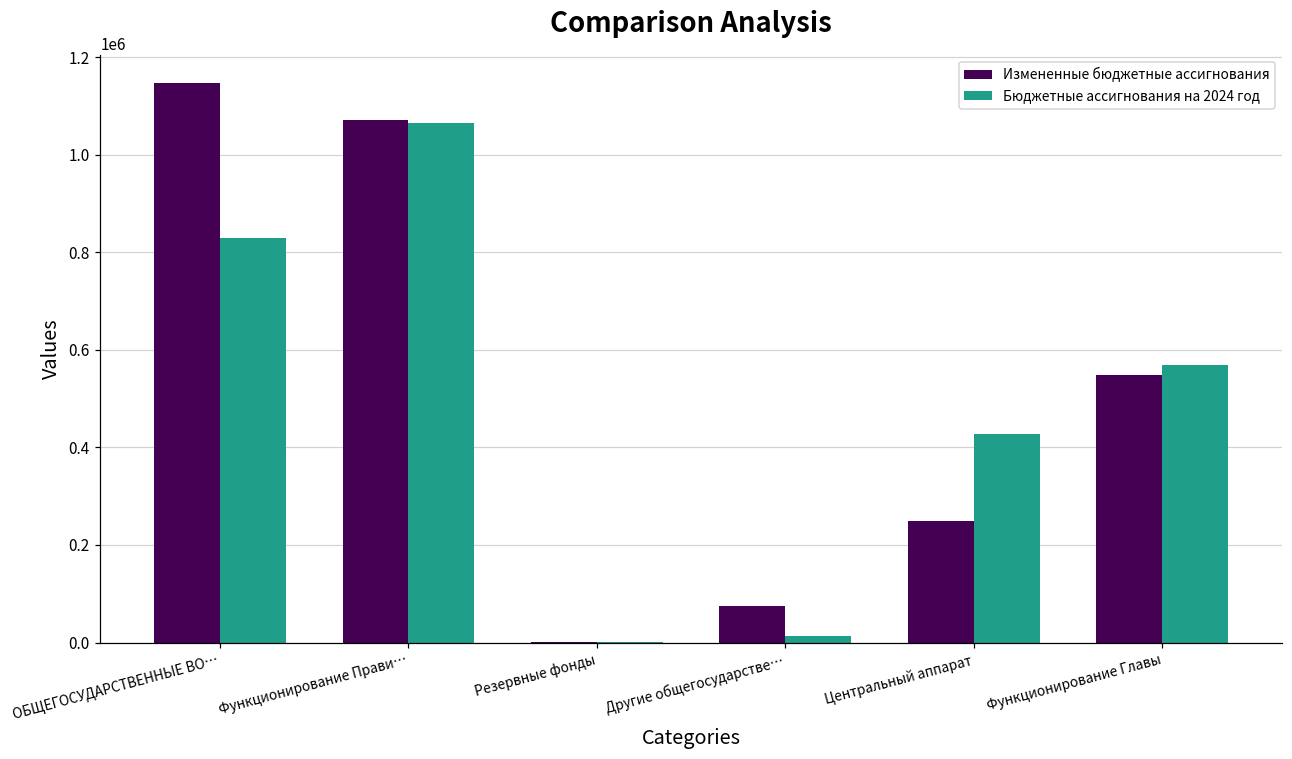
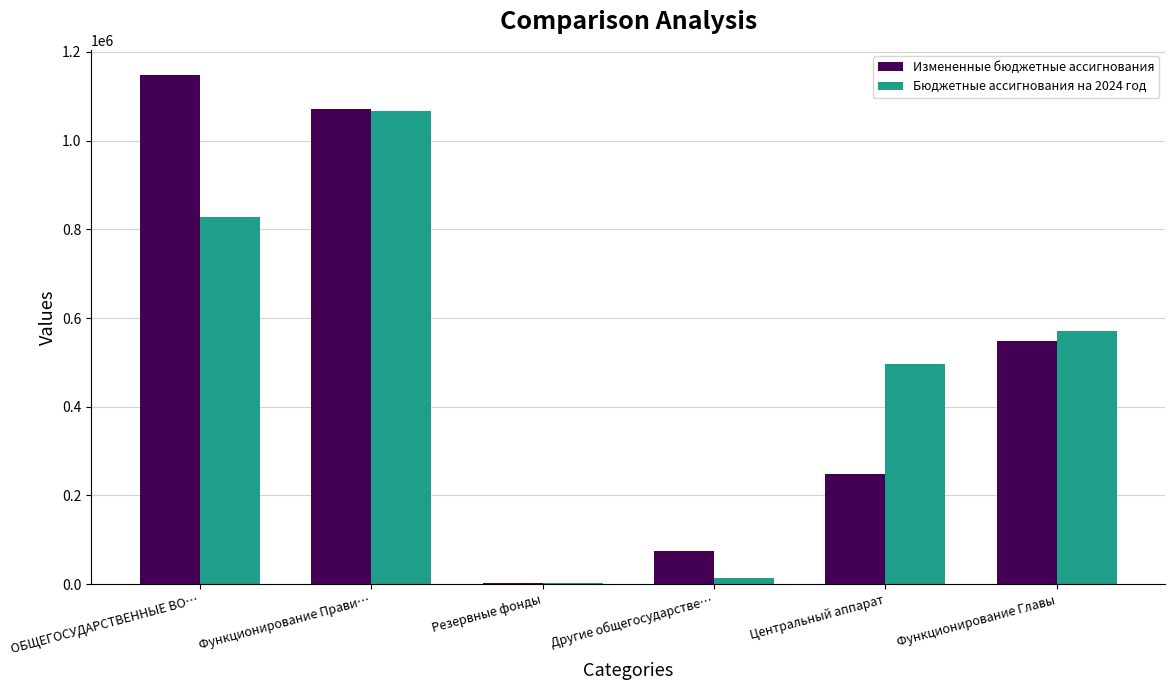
Бюджетные ассигнования на 2024 год, Центральный аппарат: 430000 -> 500000
